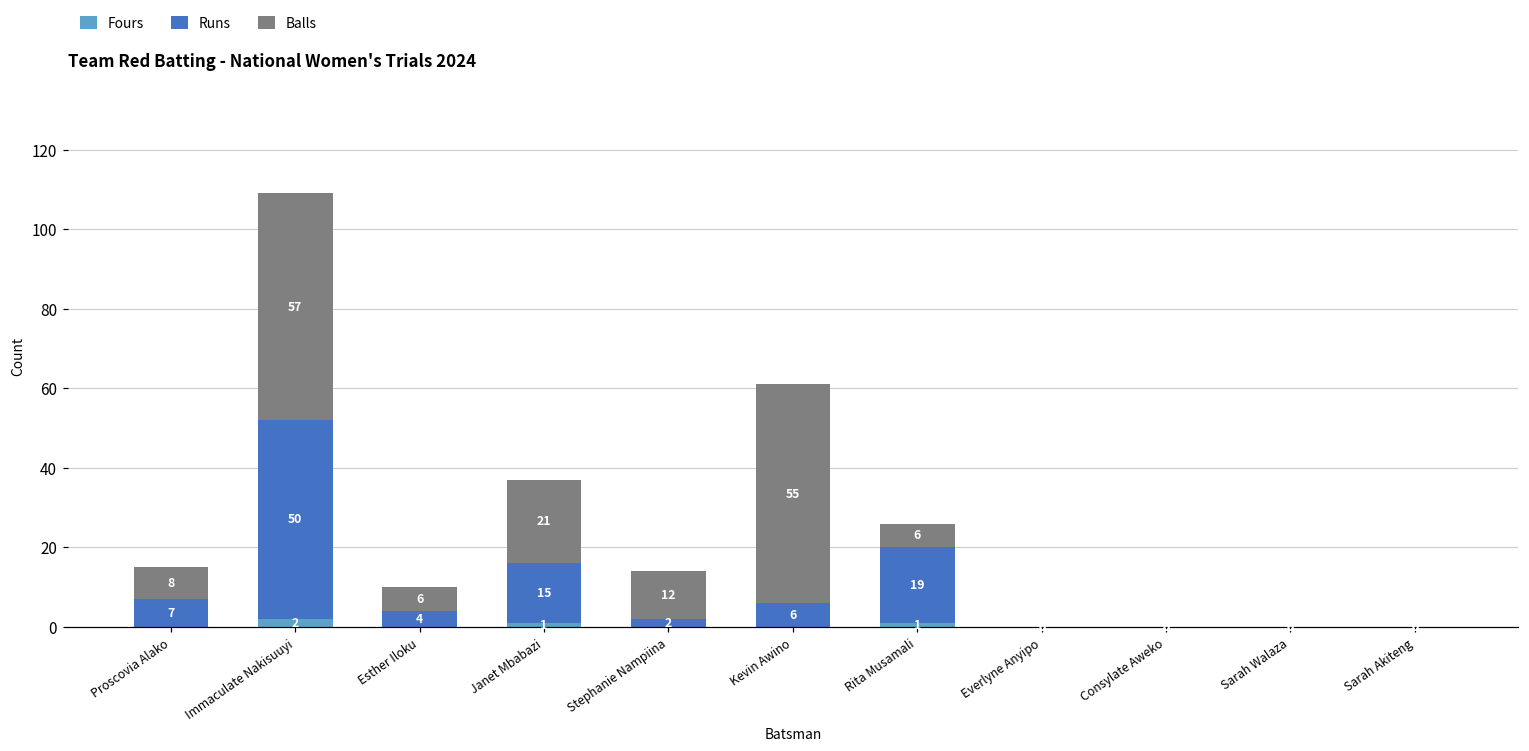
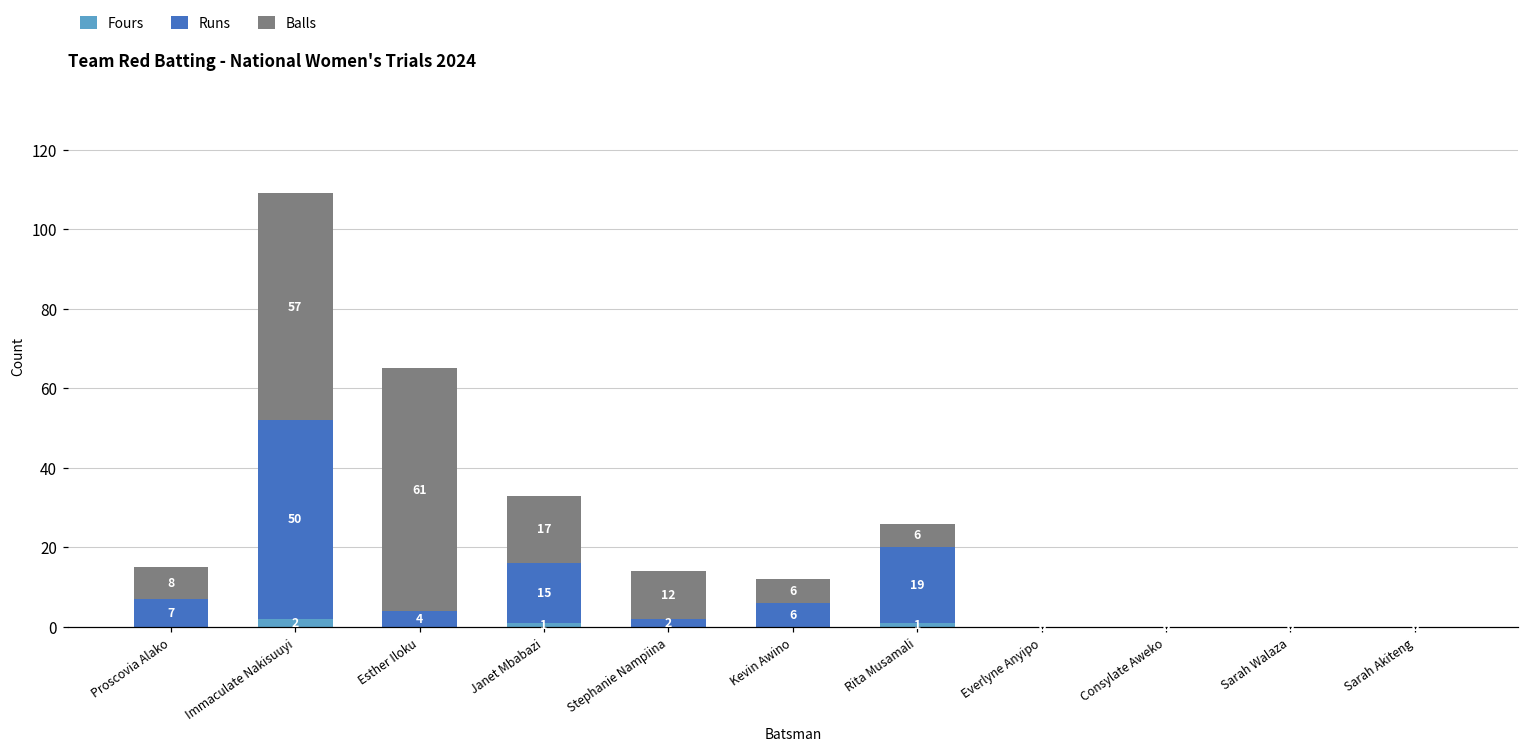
Balls, Esther Iloku: 6 -> 61
Balls, Janet Mbabazi: 21 -> 17
Balls, Kevin Awino: 55 -> 6
